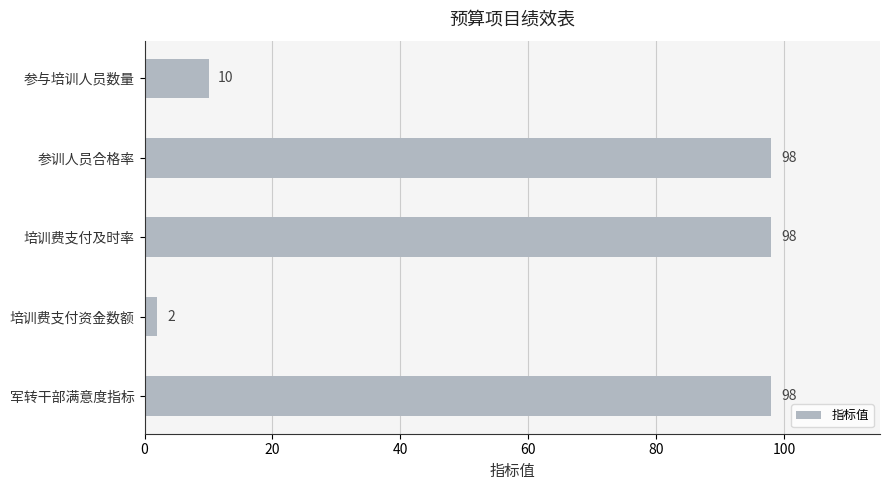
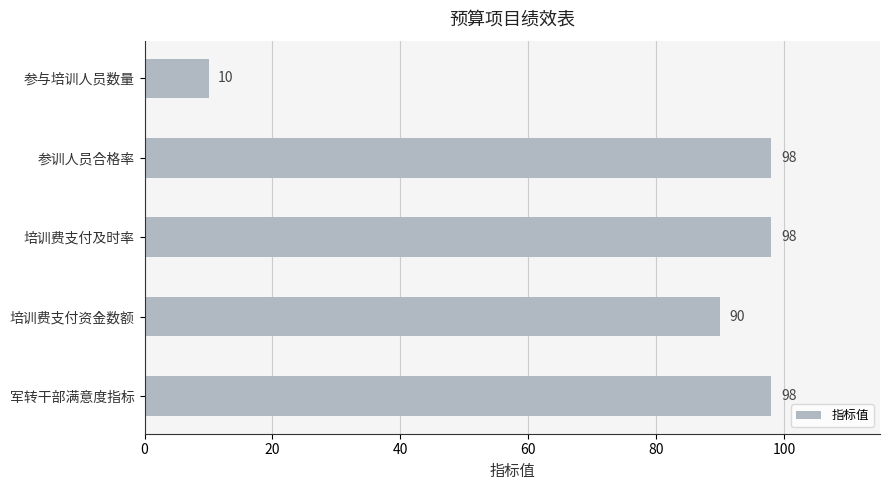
培训费支付资金数额: 2 -> 90
